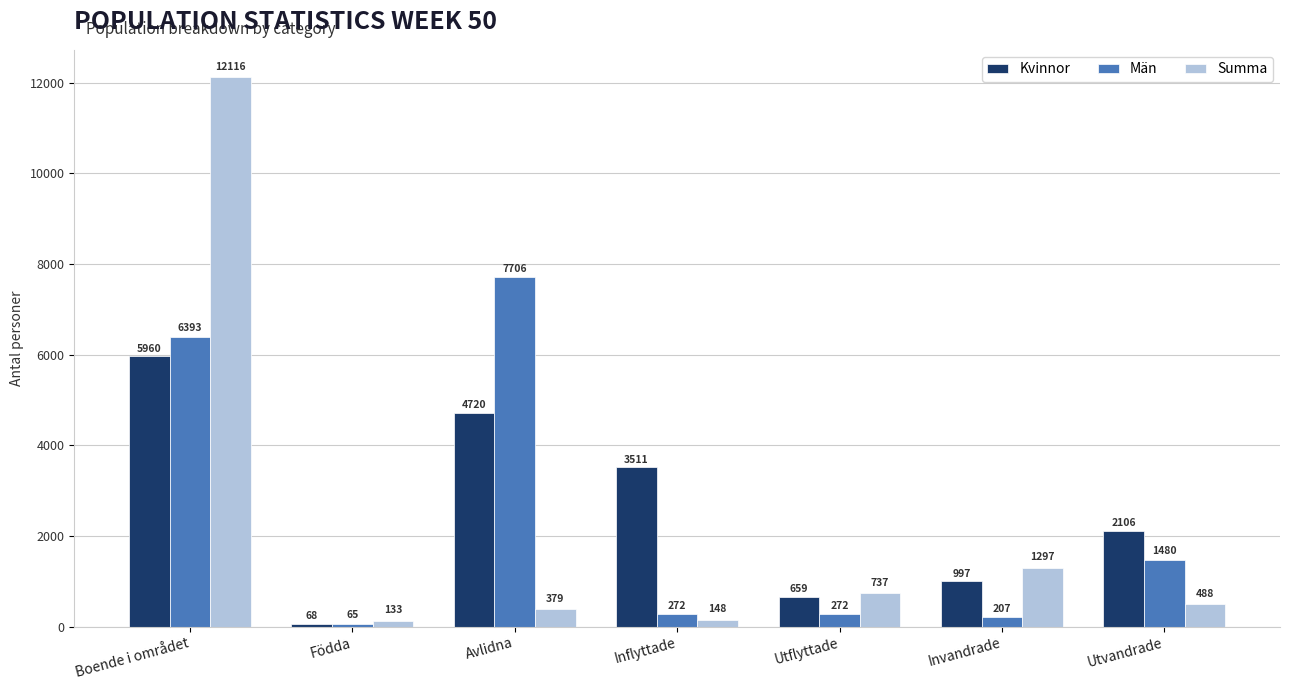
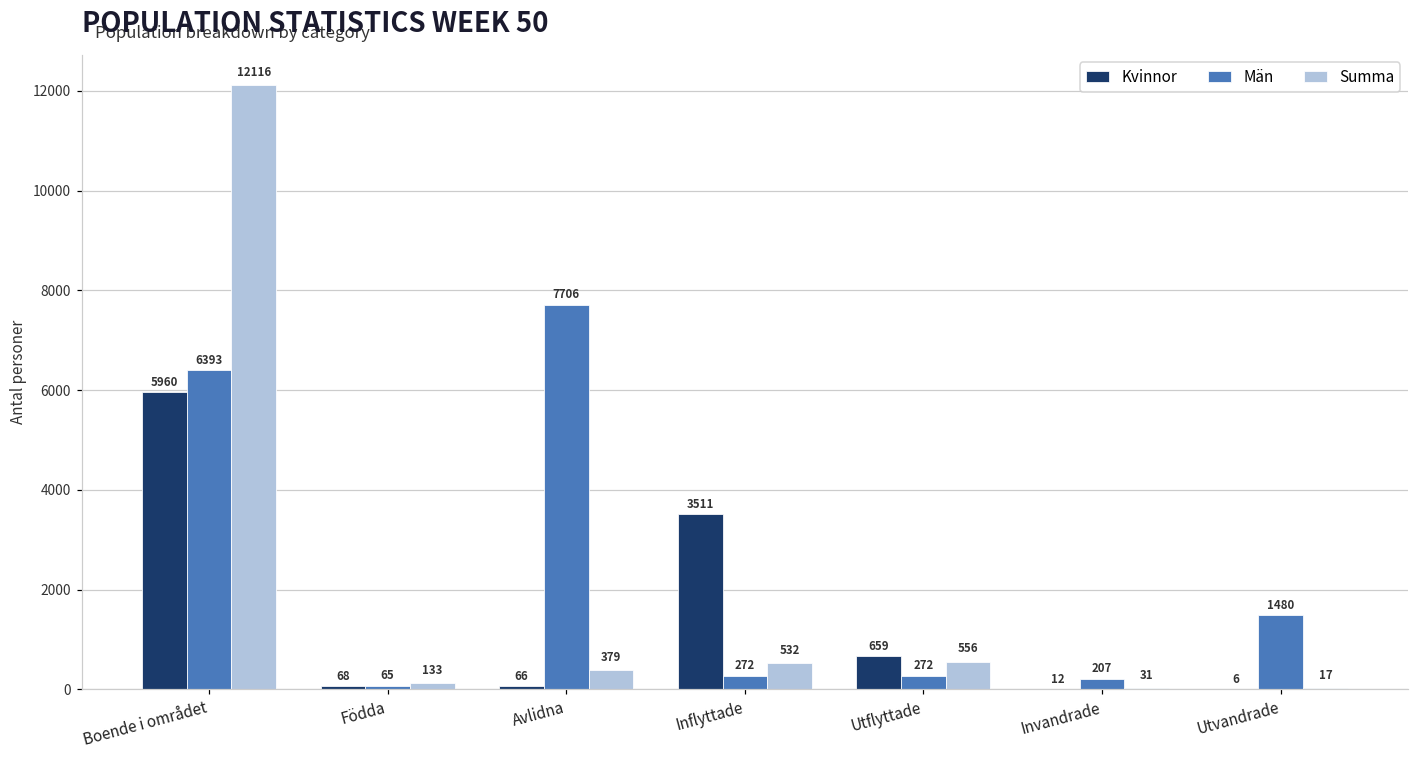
Kvinnor, Avlidna: 4720 -> 66
Summa, Inflyttade: 148 -> 532
Summa, Utflyttade: 737 -> 556
Kvinnor, Invandrade: 997 -> 12
Summa, Invandrade: 1297 -> 31
Kvinnor, Utvandrade: 2106 -> 6
Summa, Utvandrade: 488 -> 17
